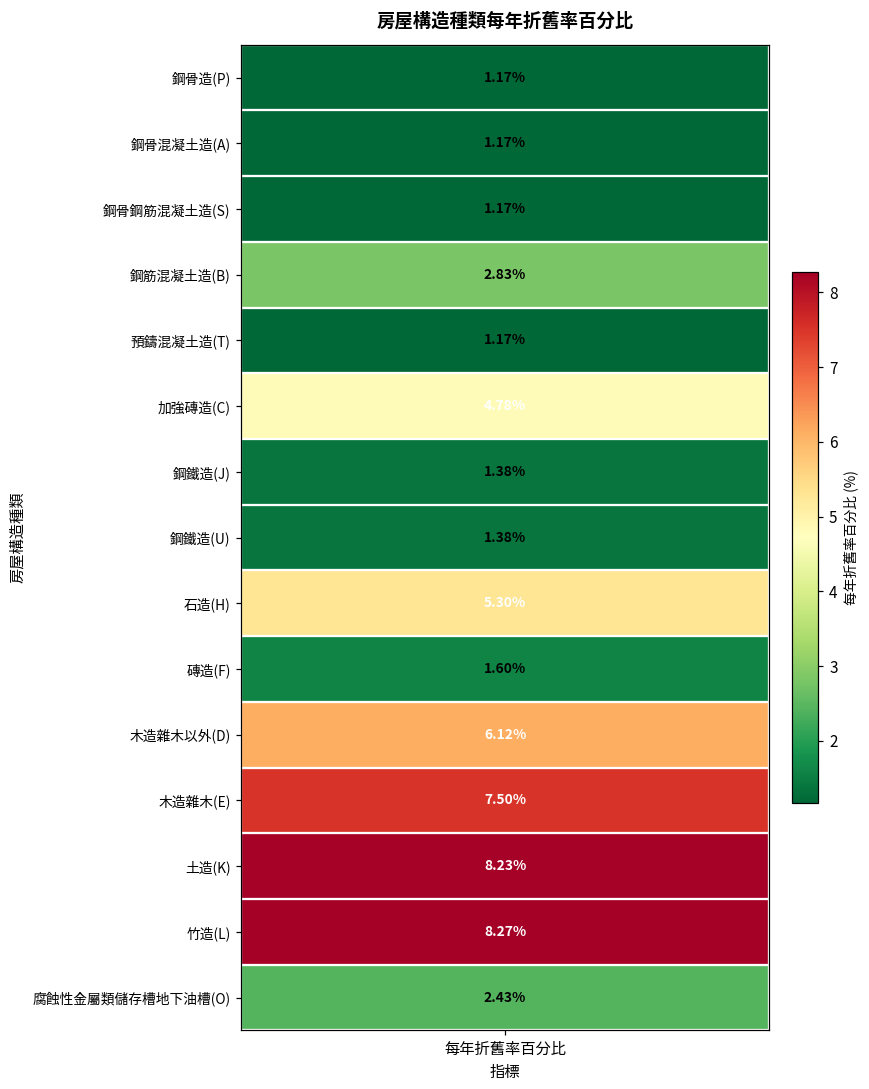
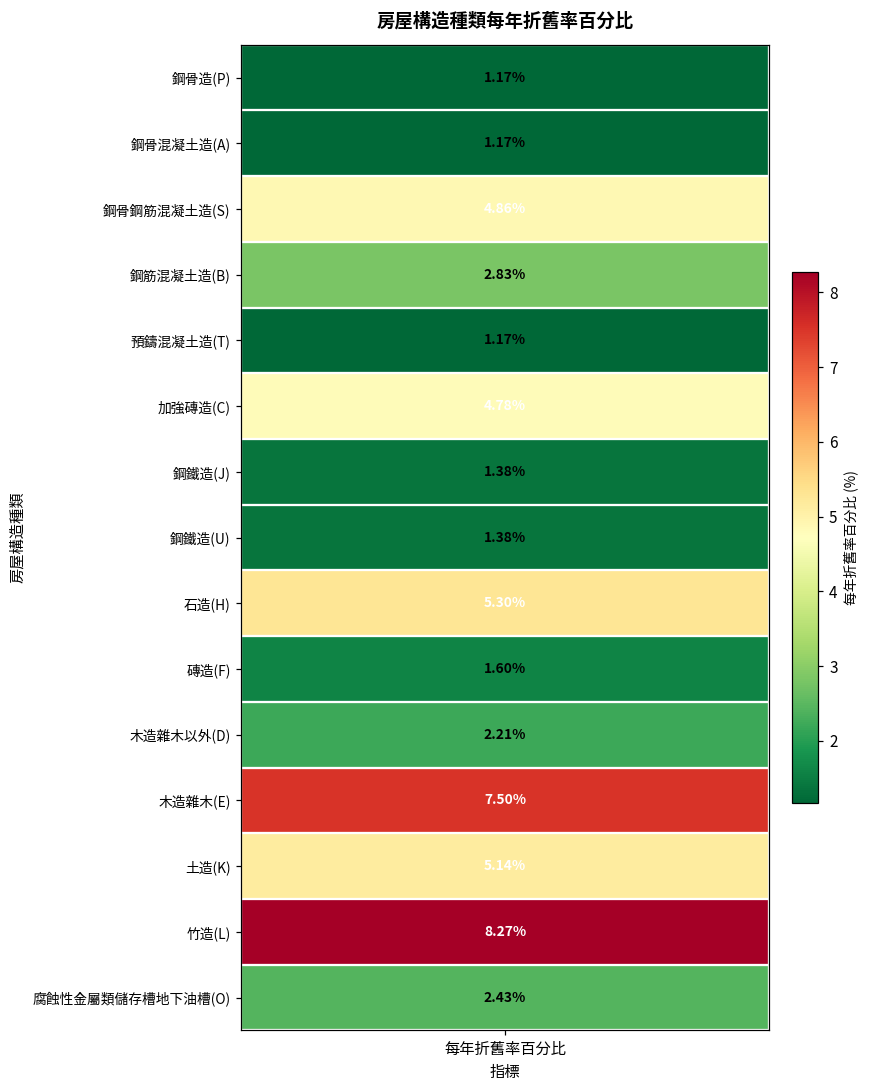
鋼骨鋼筋混凝土造(S), 每年折舊率百分比: 1.17% -> 4.86%
木造雜木以外(D), 每年折舊率百分比: 6.12% -> 2.21%
土造(K), 每年折舊率百分比: 8.23% -> 5.14%
